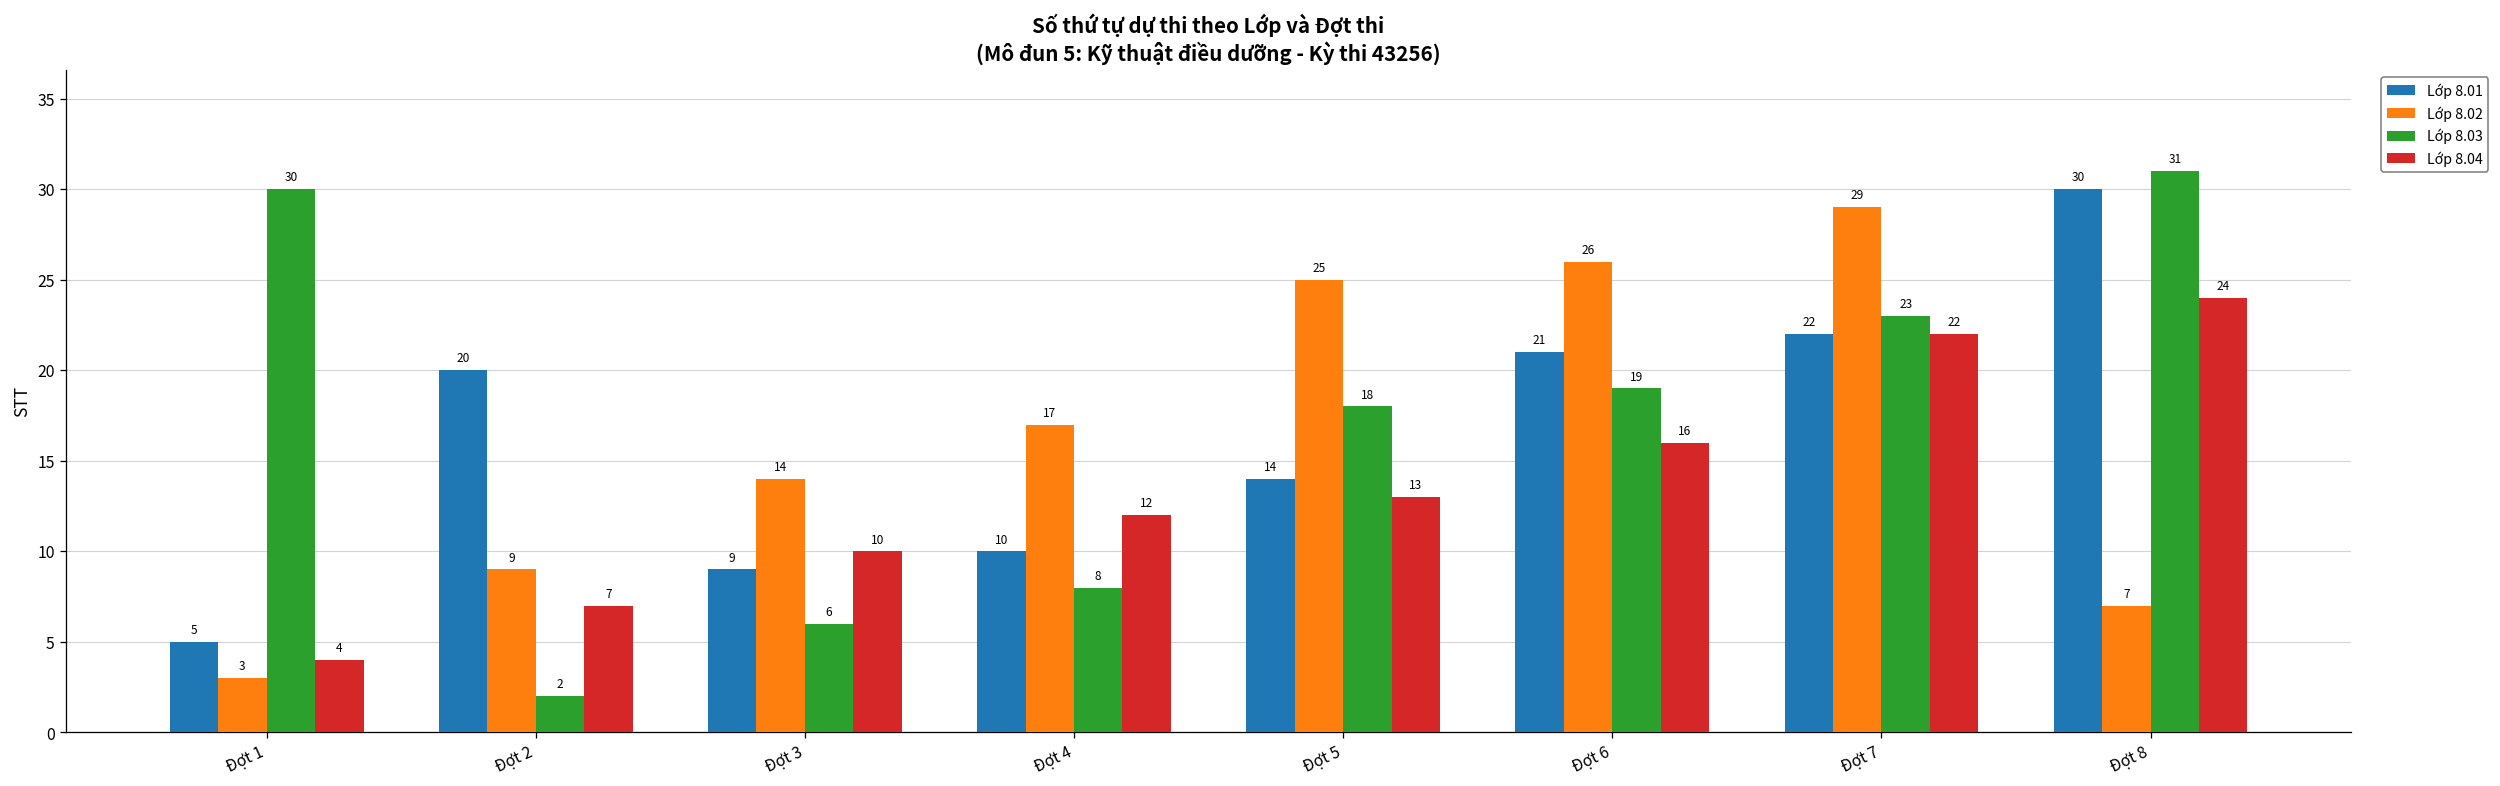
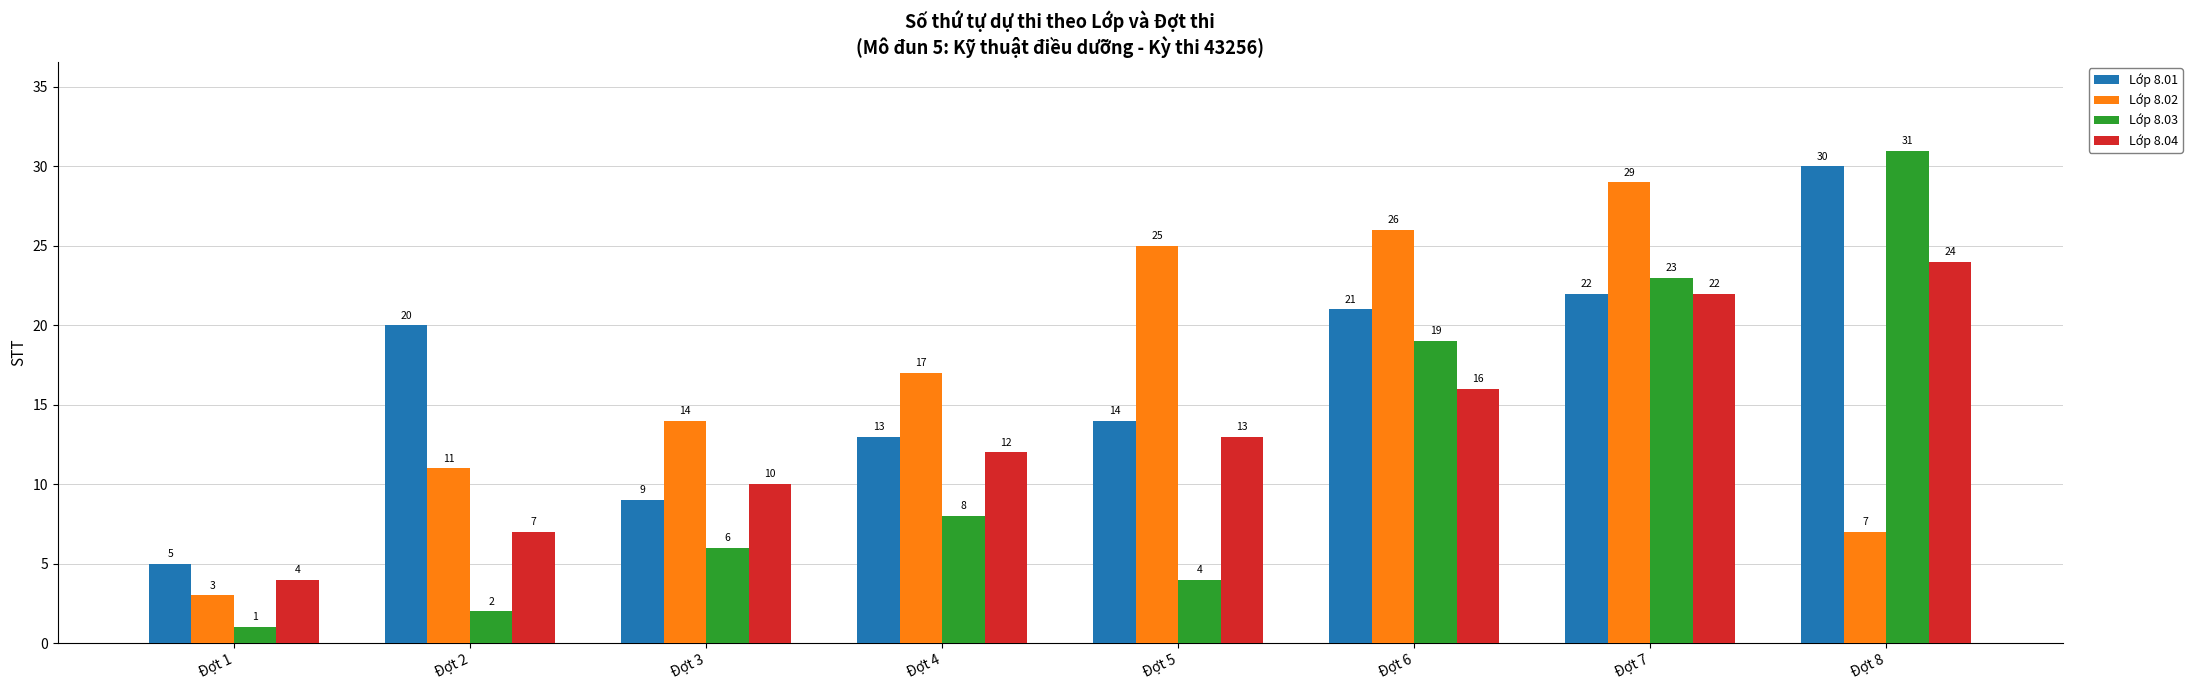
Lớp 8.03, Đợt 1: 30 -> 1
Lớp 8.02, Đợt 2: 9 -> 11
Lớp 8.01, Đợt 4: 10 -> 13
Lớp 8.03, Đợt 5: 18 -> 4
